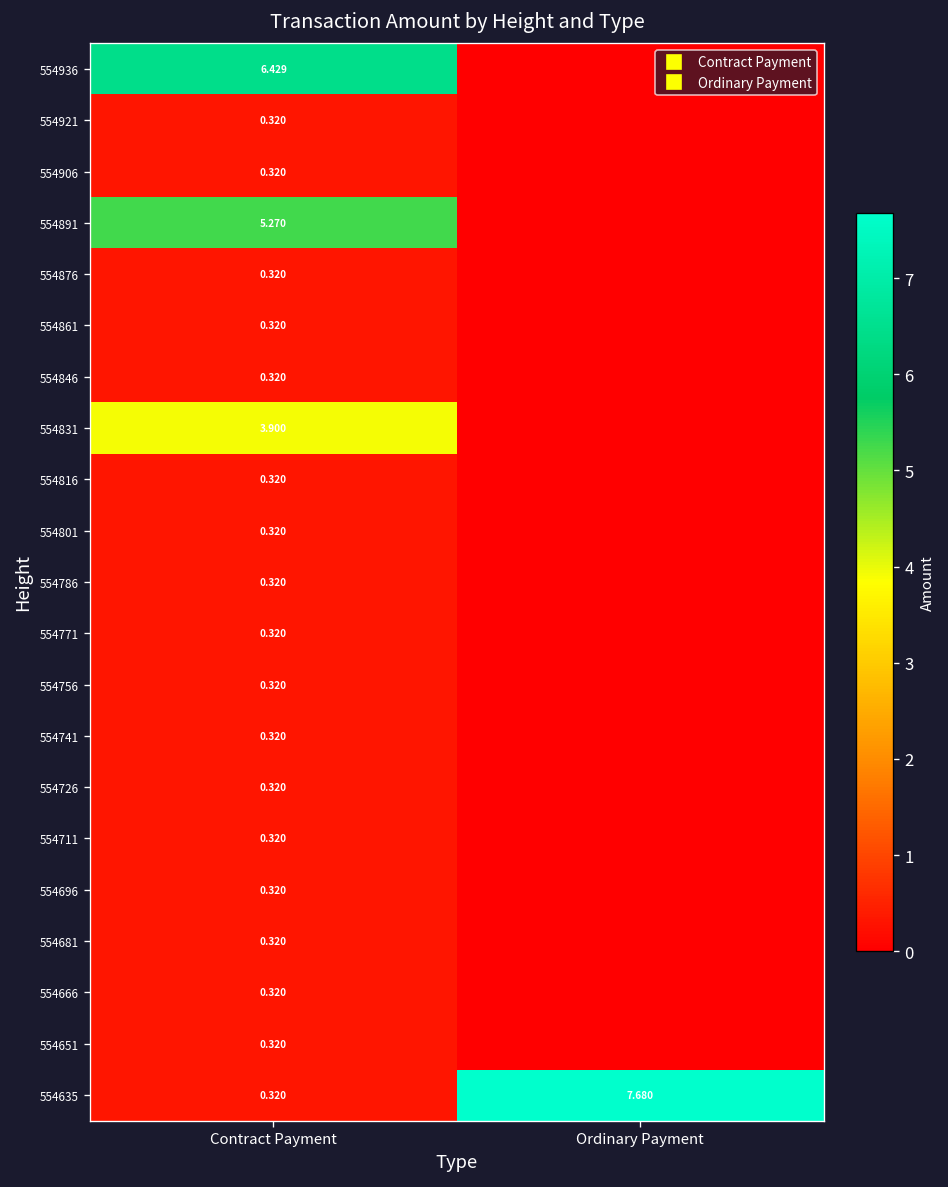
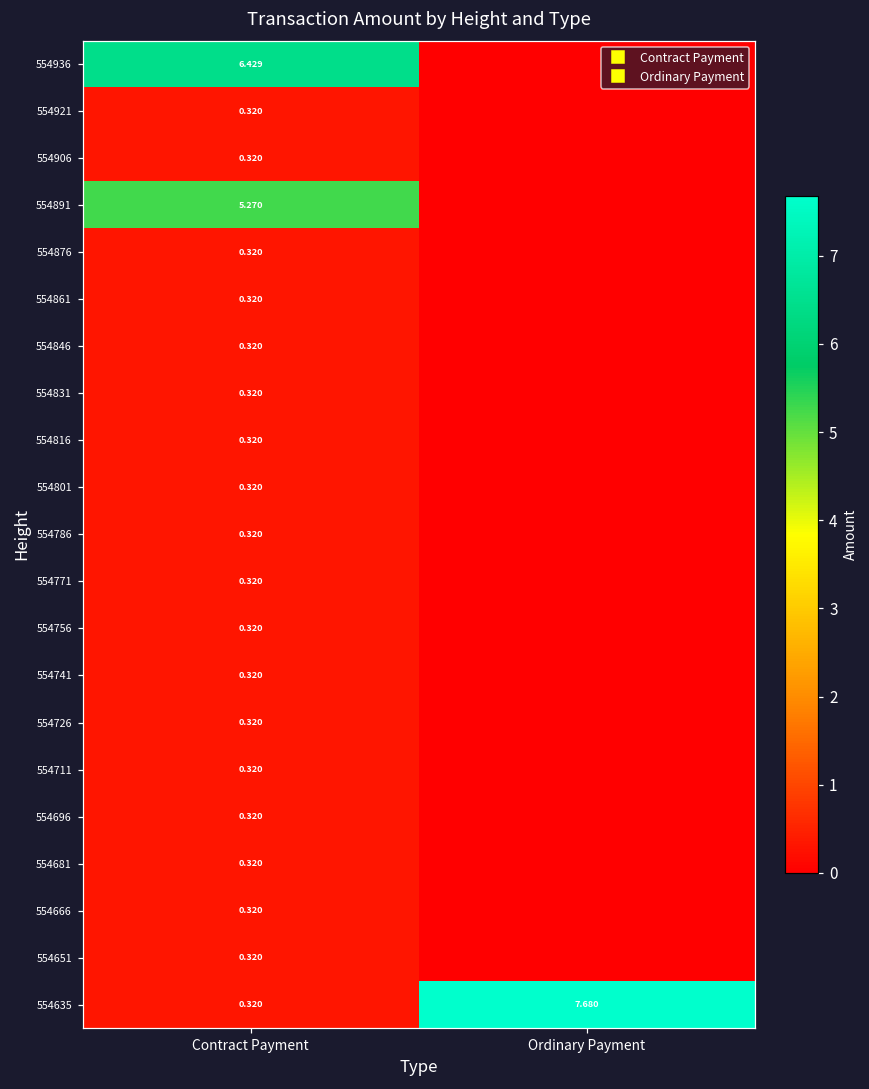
554831, Contract Payment: 3.900 -> 0.320
